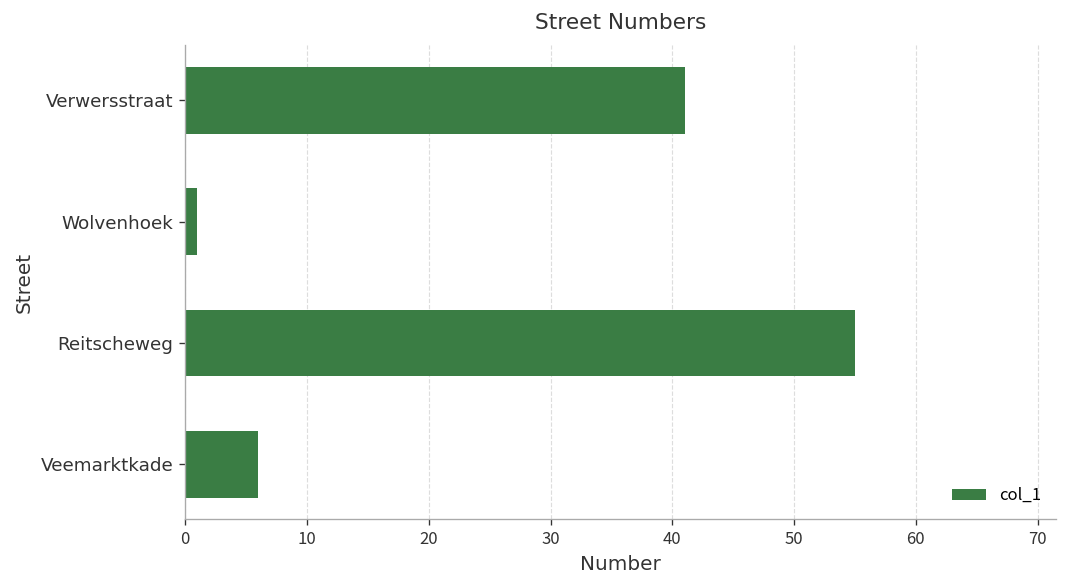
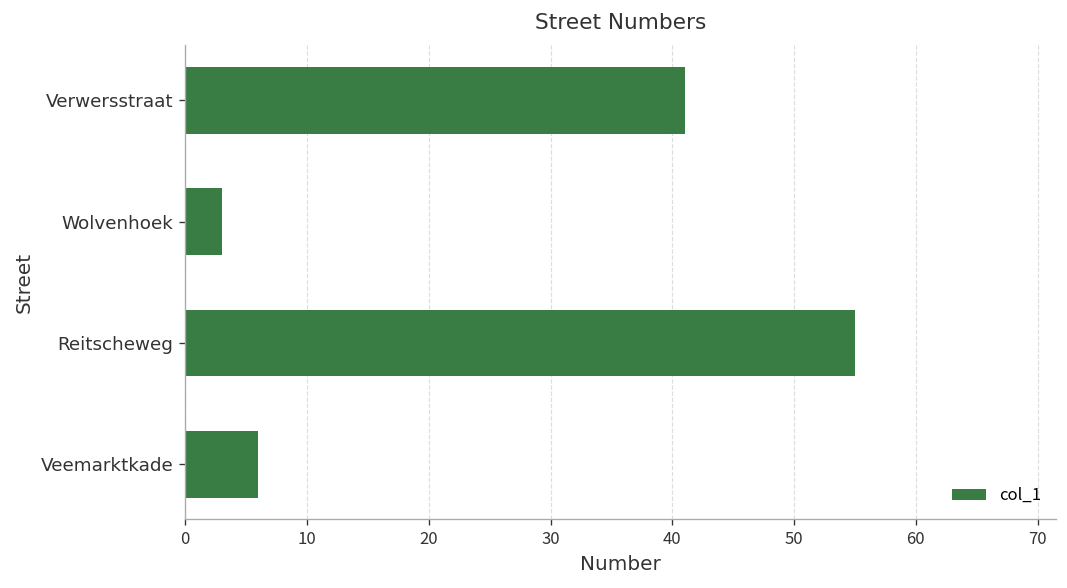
Wolvenhoek: 1 -> 3
